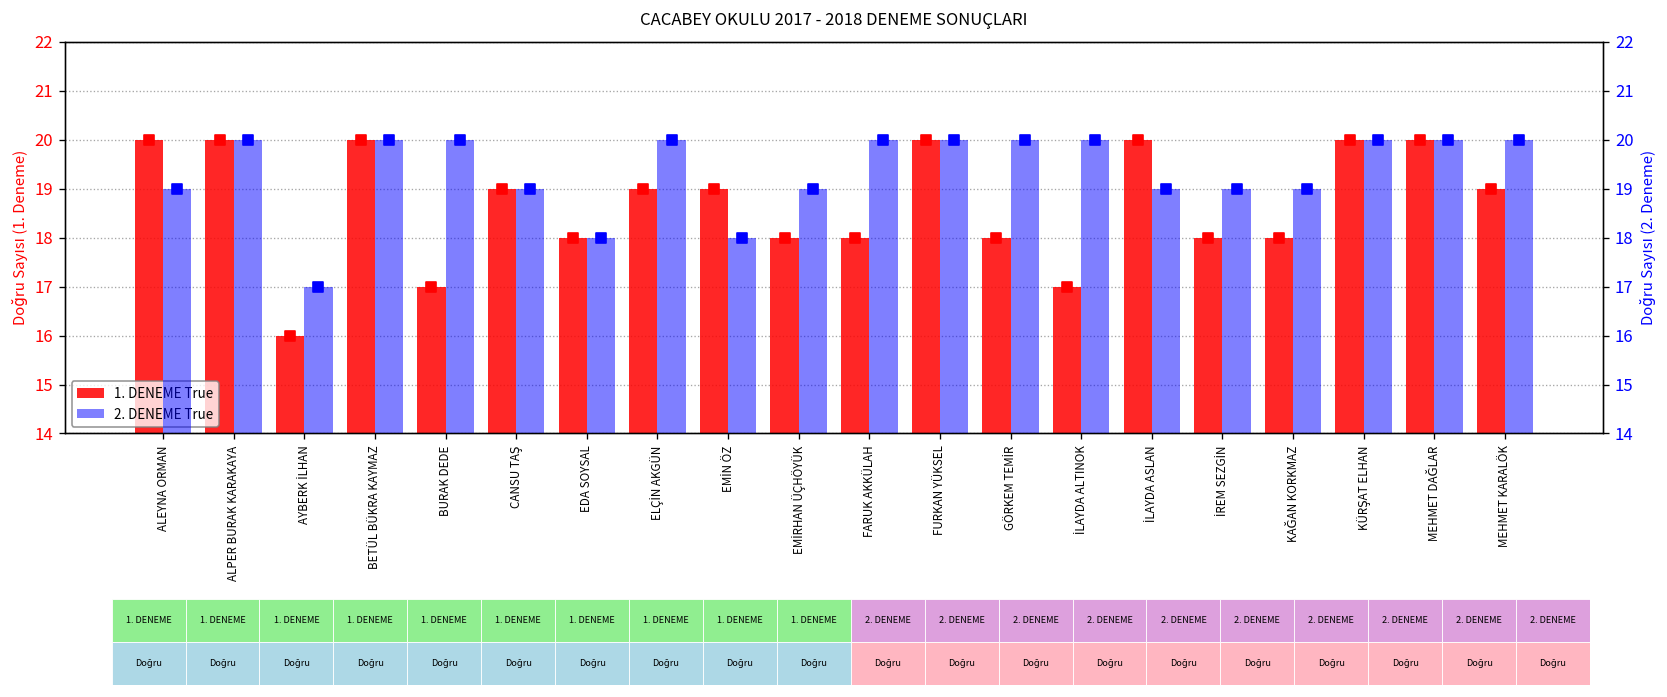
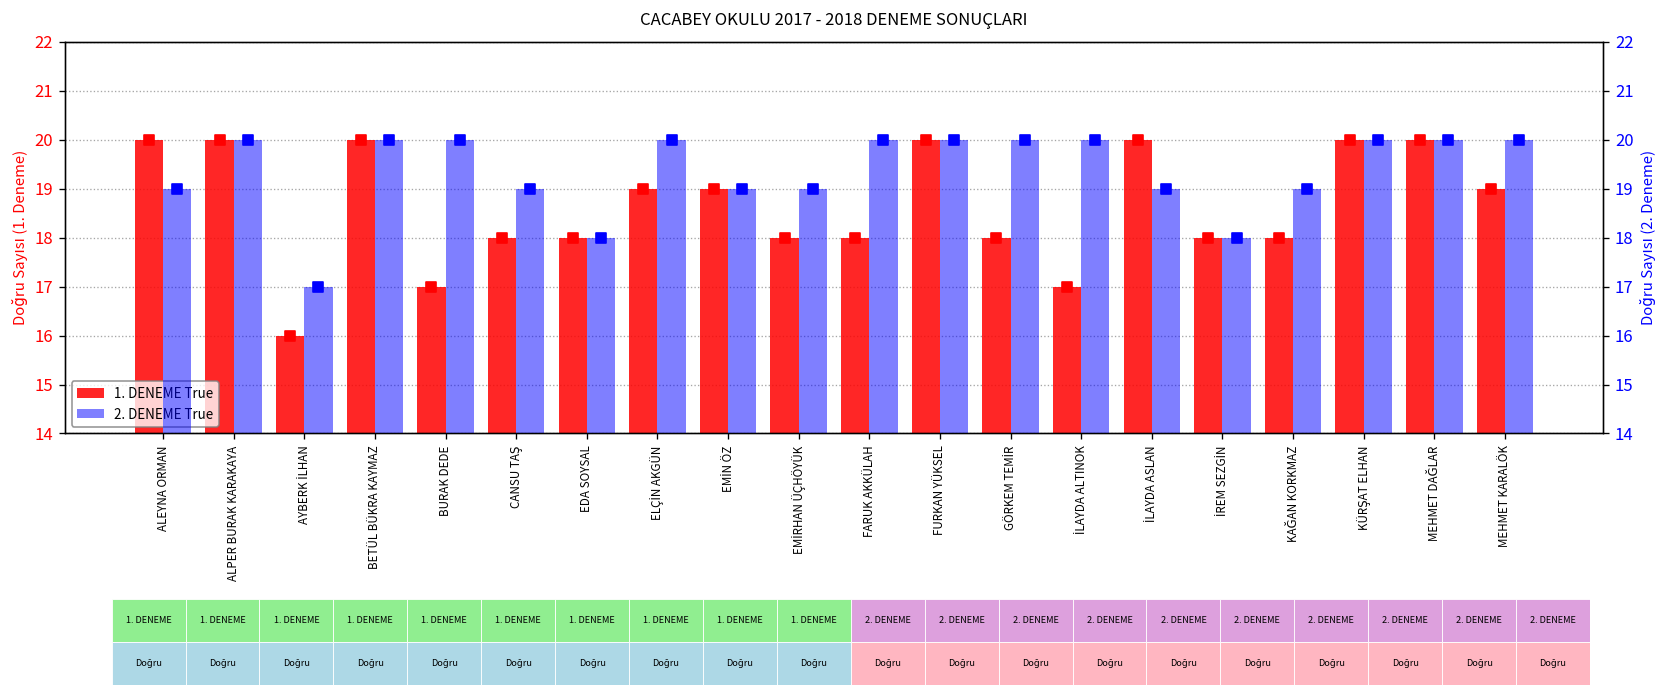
1. DENEME True, CANSU TAŞ: 19 -> 18
2. DENEME True, EMİN ÖZ: 18 -> 19
2. DENEME True, İREM SEZGİN: 19 -> 18
